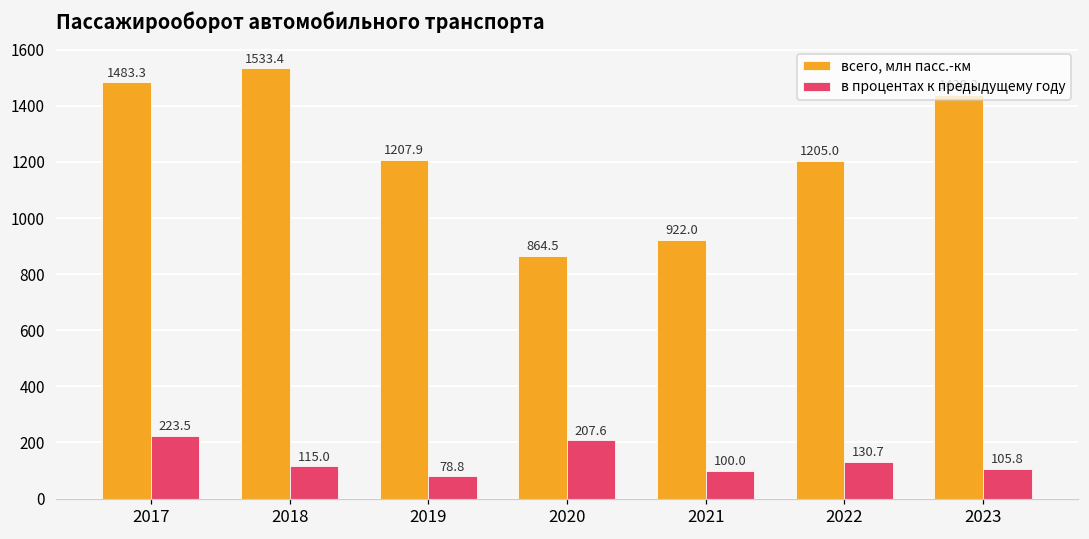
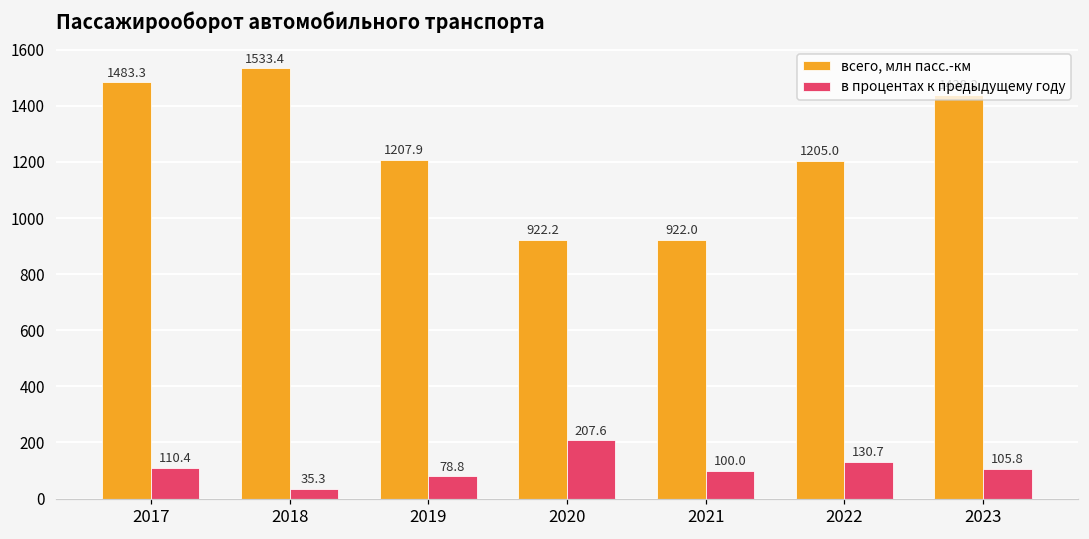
в процентах к предыдущему году, 2017: 223.5 -> 110.4
в процентах к предыдущему году, 2018: 115.0 -> 35.3
всего, млн пасс.-км, 2020: 864.5 -> 922.2
